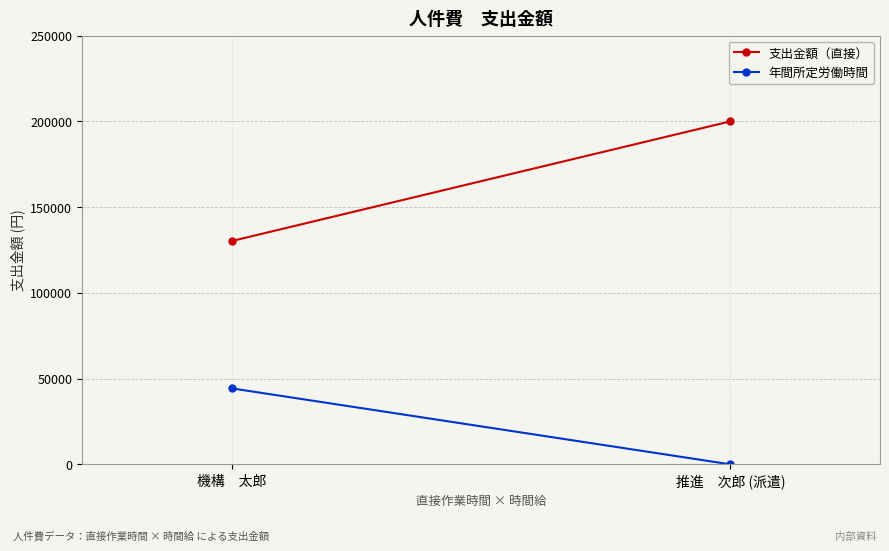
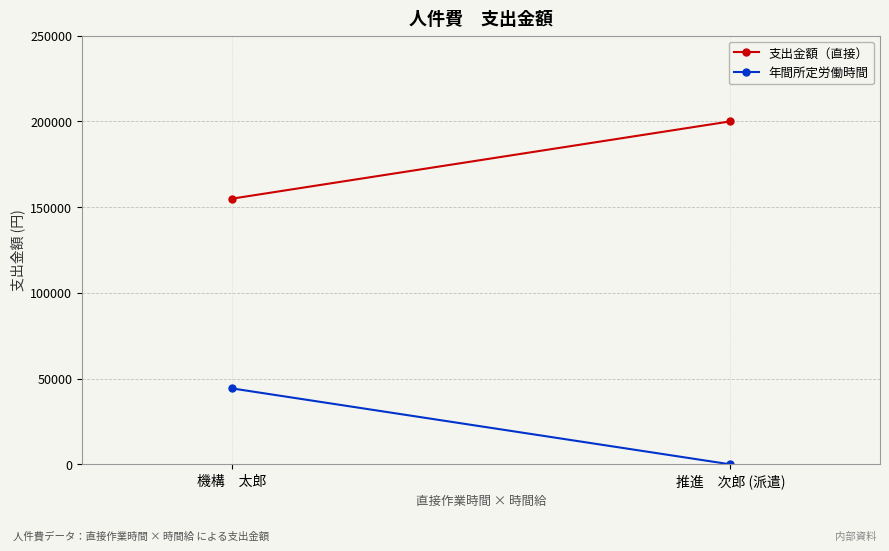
支出金額（直接）, 機構 太郎: 130000 -> 155000
